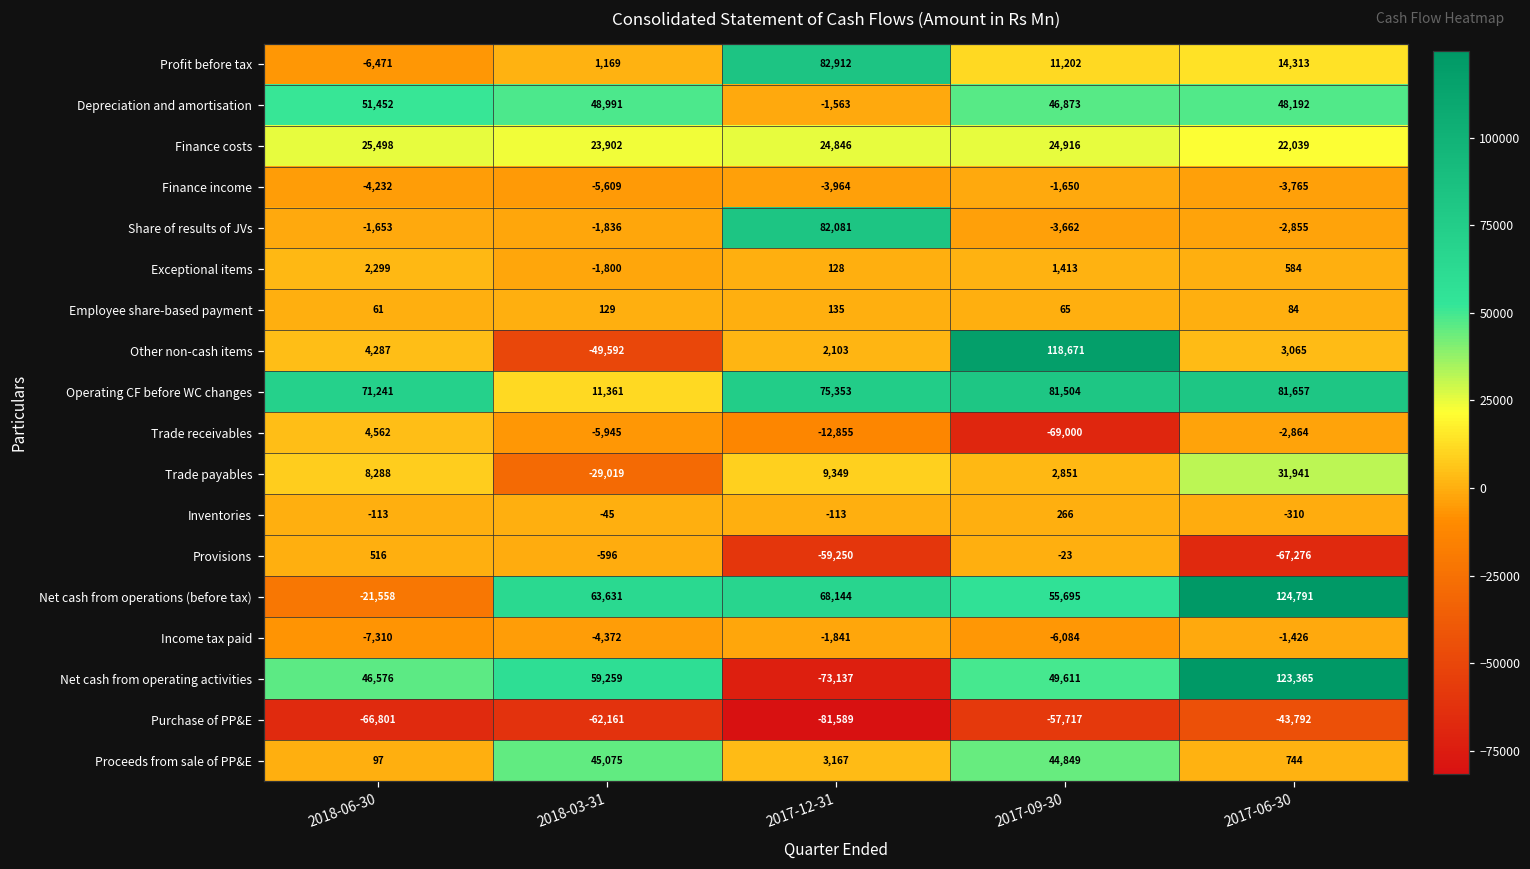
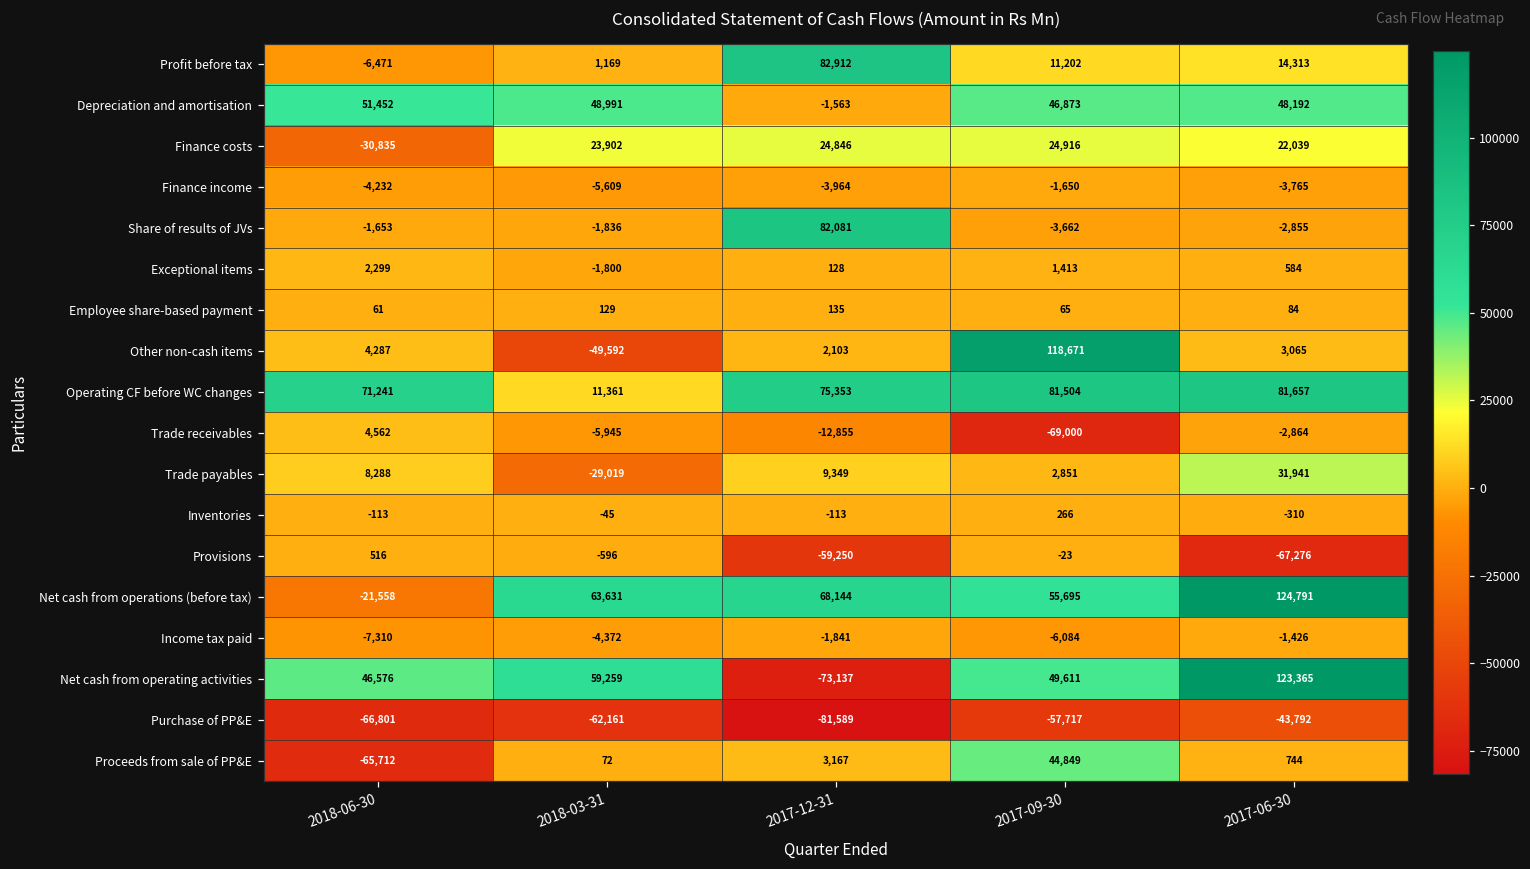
Finance costs, 2018-06-30: 25,498 -> -30,835
Proceeds from sale of PP&E, 2018-06-30: 97 -> -65,712
Proceeds from sale of PP&E, 2018-03-31: 45,075 -> 72
